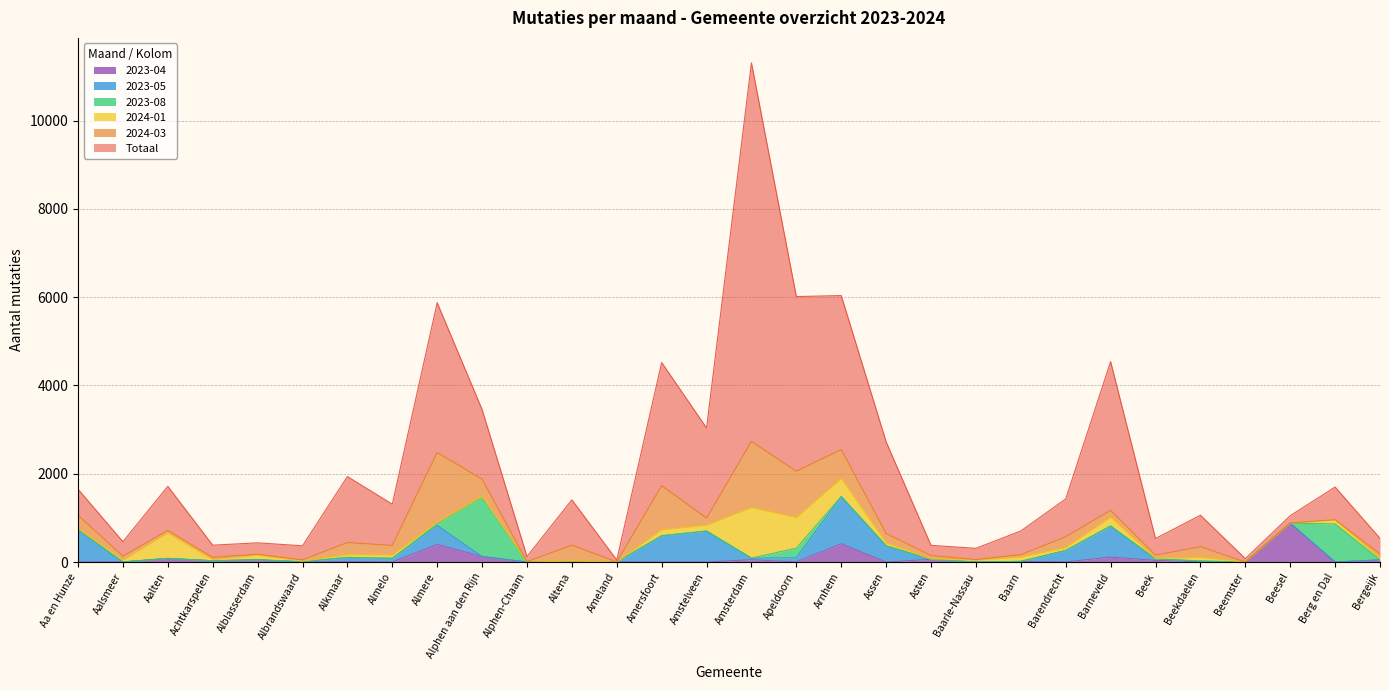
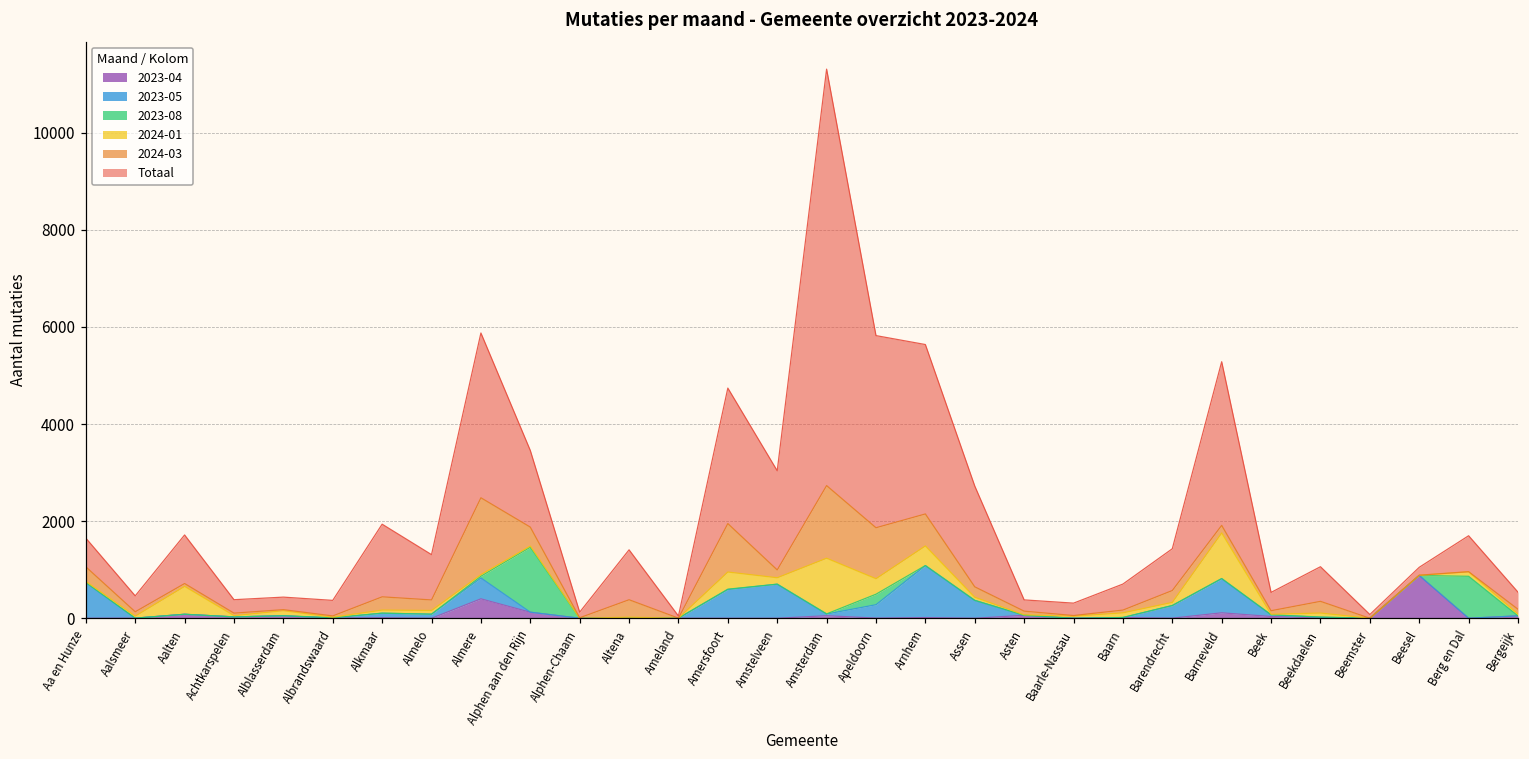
2024-01, Amersfoort: 100 -> 400
2023-05, Apeldoorn: 100 -> 300
2024-01, Apeldoorn: 700 -> 300
2023-04, Arnhem: 400 -> 0
2024-01, Barneveld: 200 -> 900
